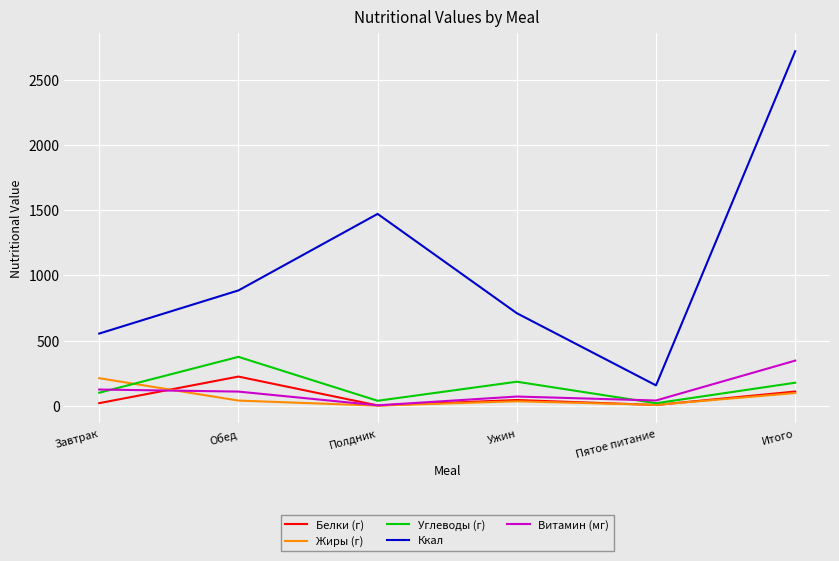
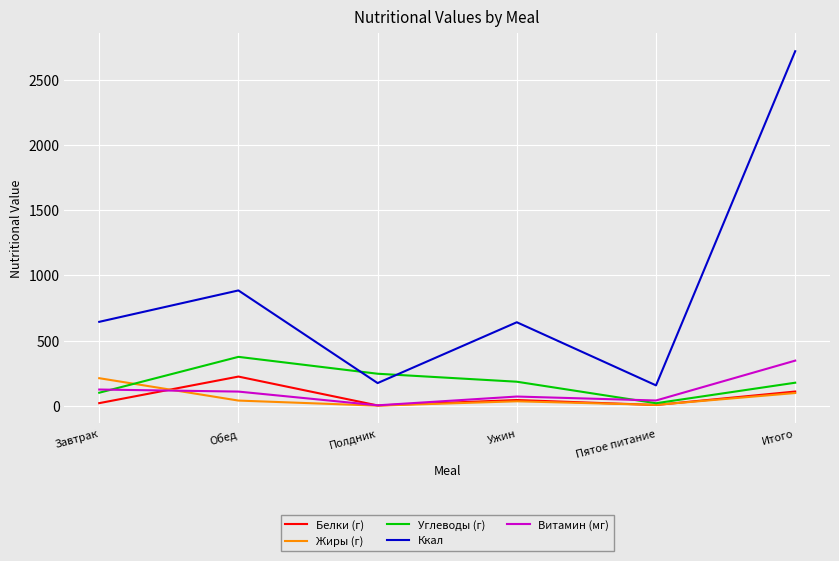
Ккал, Завтрак: 550 -> 640
Углеводы (г), Полдник: 40 -> 250
Ккал, Полдник: 1470 -> 170
Ккал, Ужин: 710 -> 640
